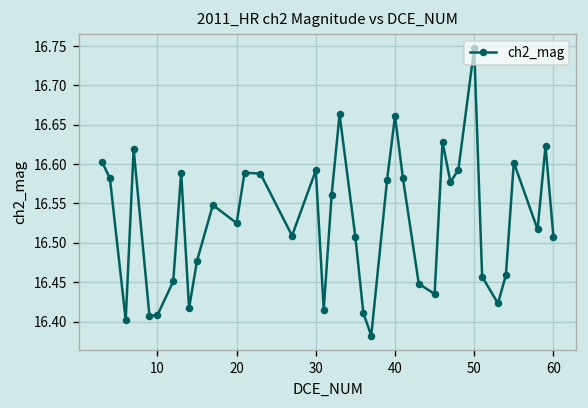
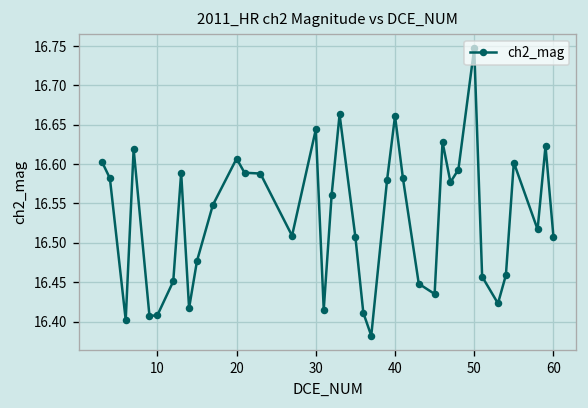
20: 16.53 -> 16.61
30: 16.59 -> 16.64
